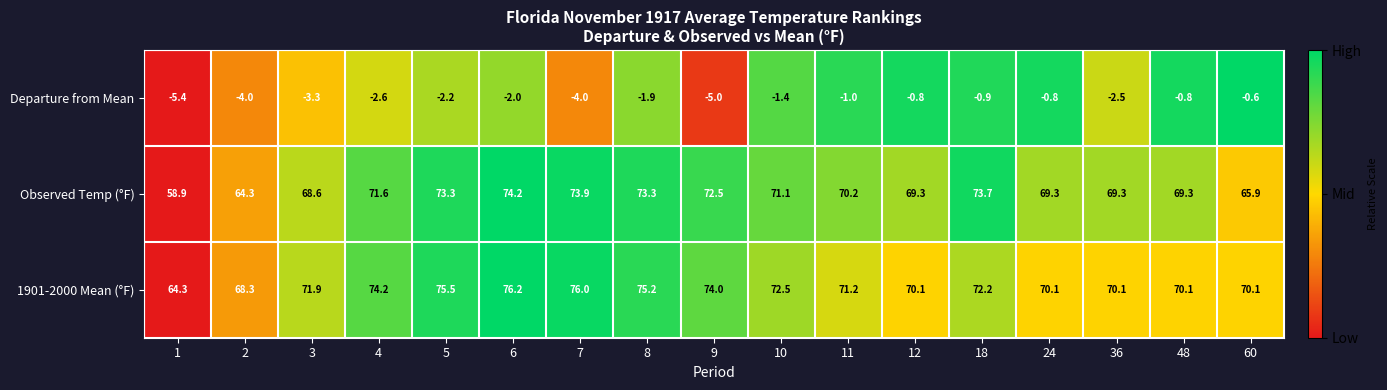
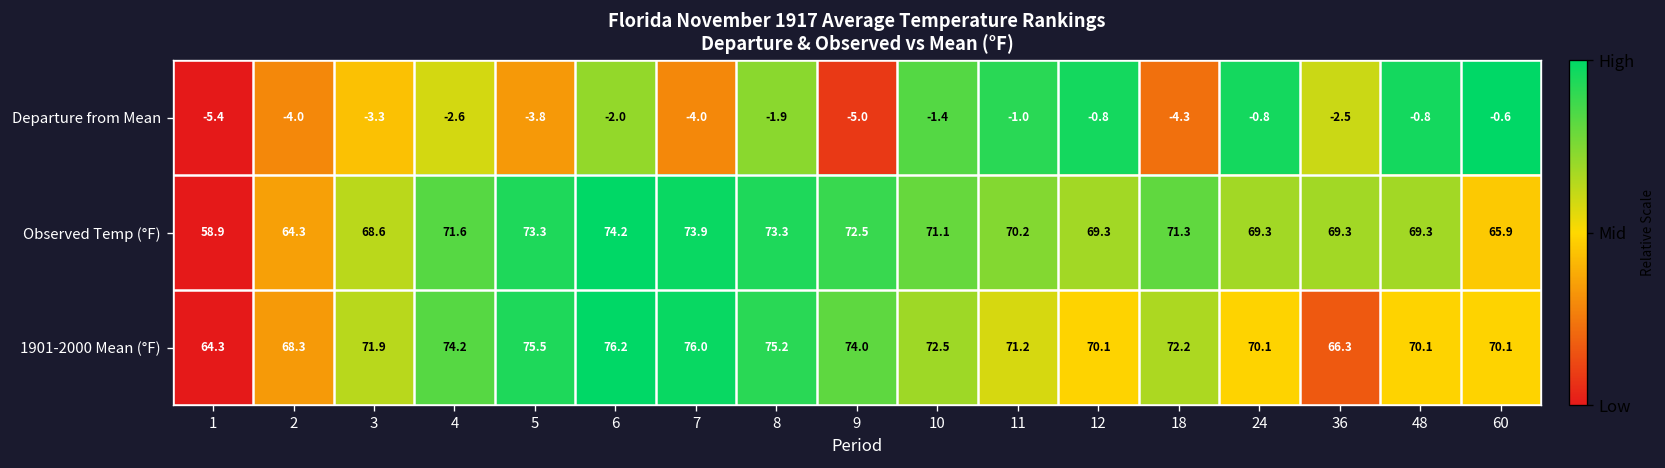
Departure from Mean, 5: -2.2 -> -3.8
Departure from Mean, 18: -0.9 -> -4.3
Observed Temp (°F), 18: 73.7 -> 71.3
1901-2000 Mean (°F), 36: 70.1 -> 66.3
